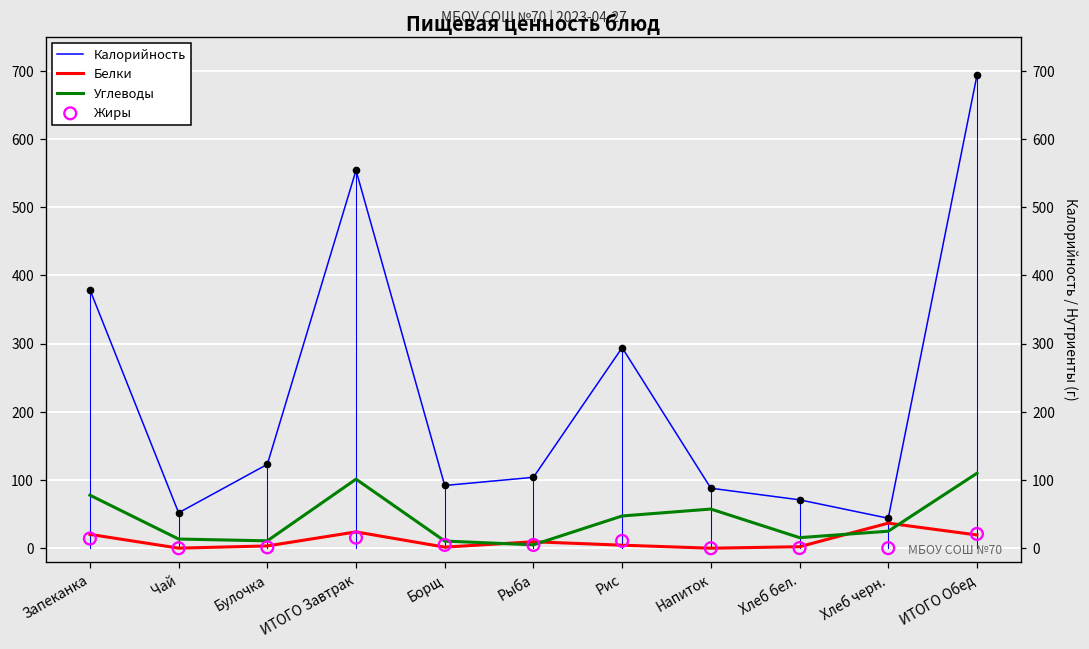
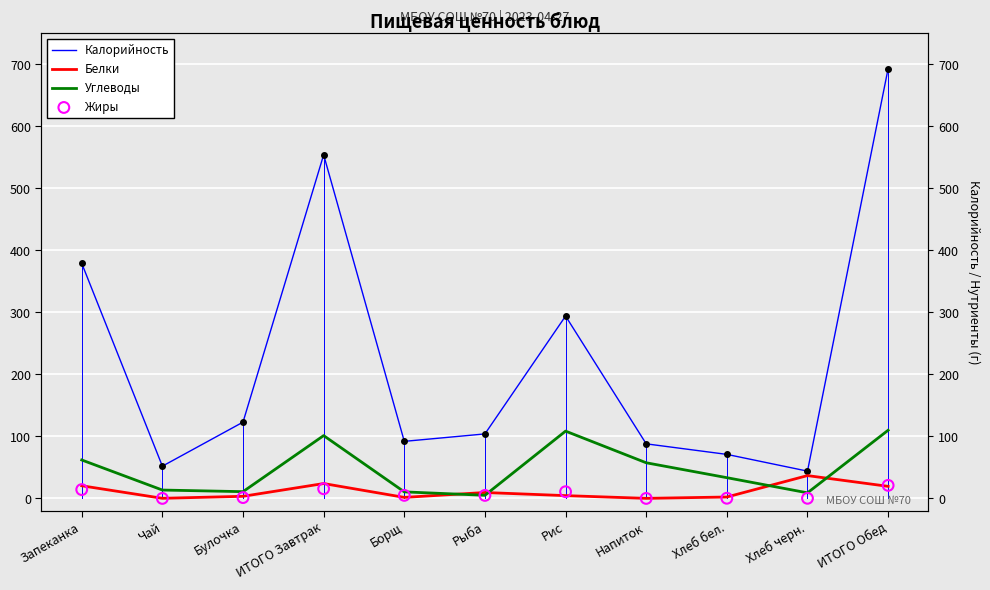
Углеводы, Запеканка: 80 -> 60
Углеводы, Рис: 50 -> 110
Углеводы, Хлеб бел.: 20 -> 30
Углеводы, Хлеб черн.: 30 -> 10
